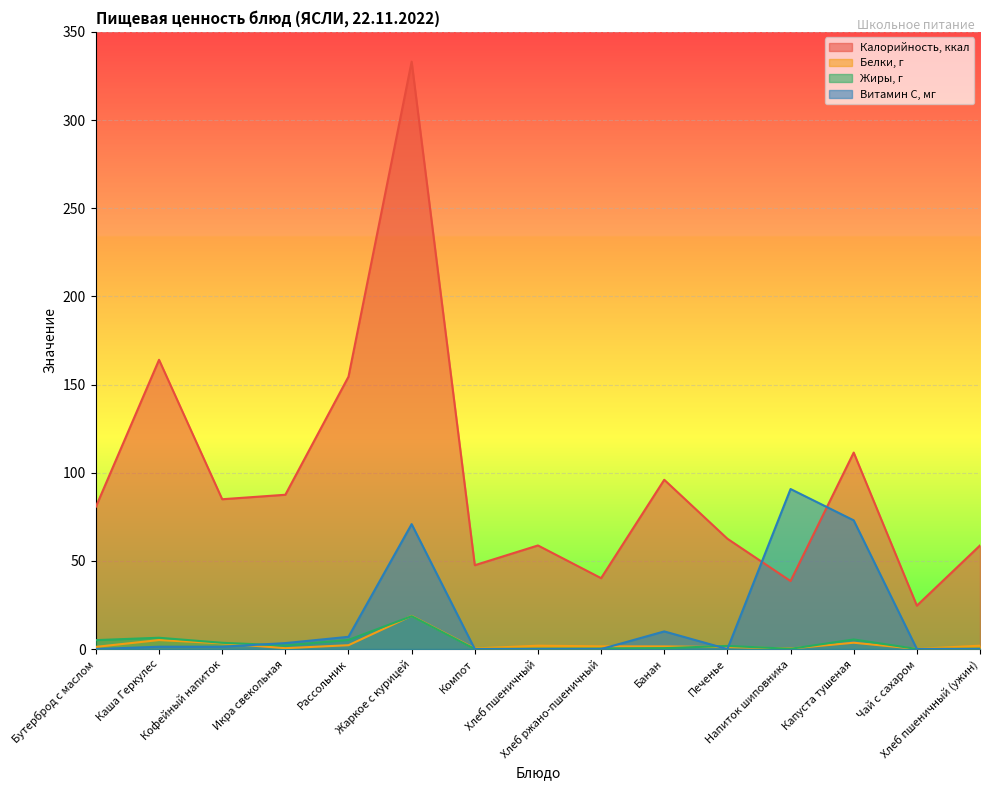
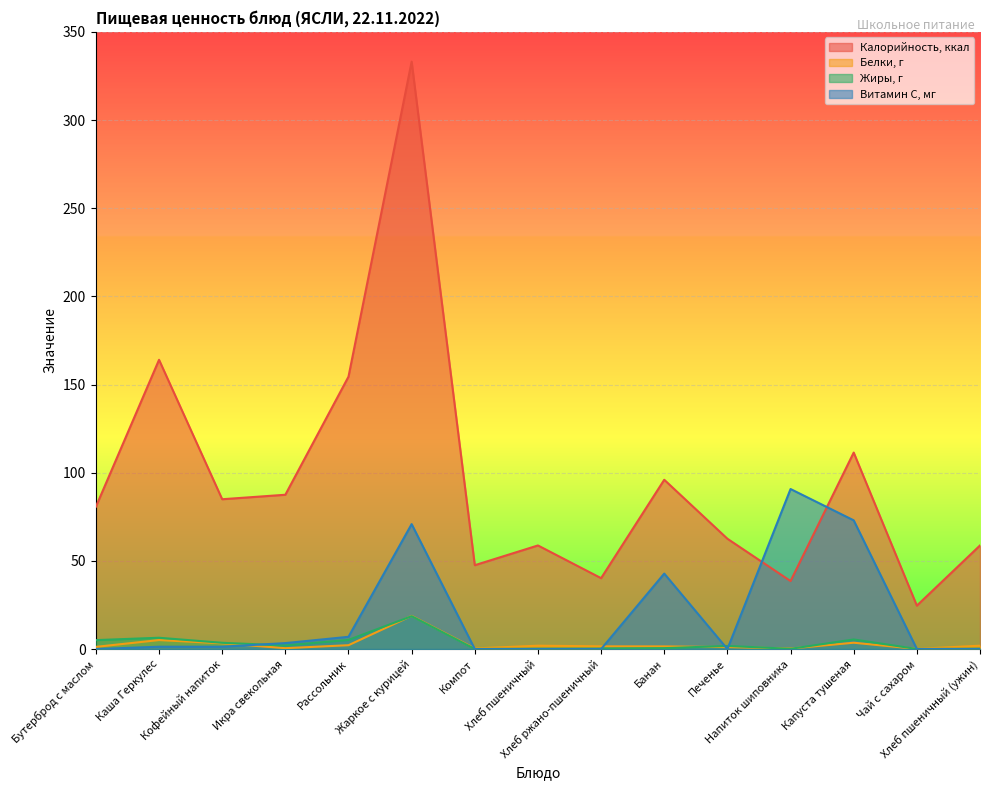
Витамин C, мг, Банан: 10 -> 43
